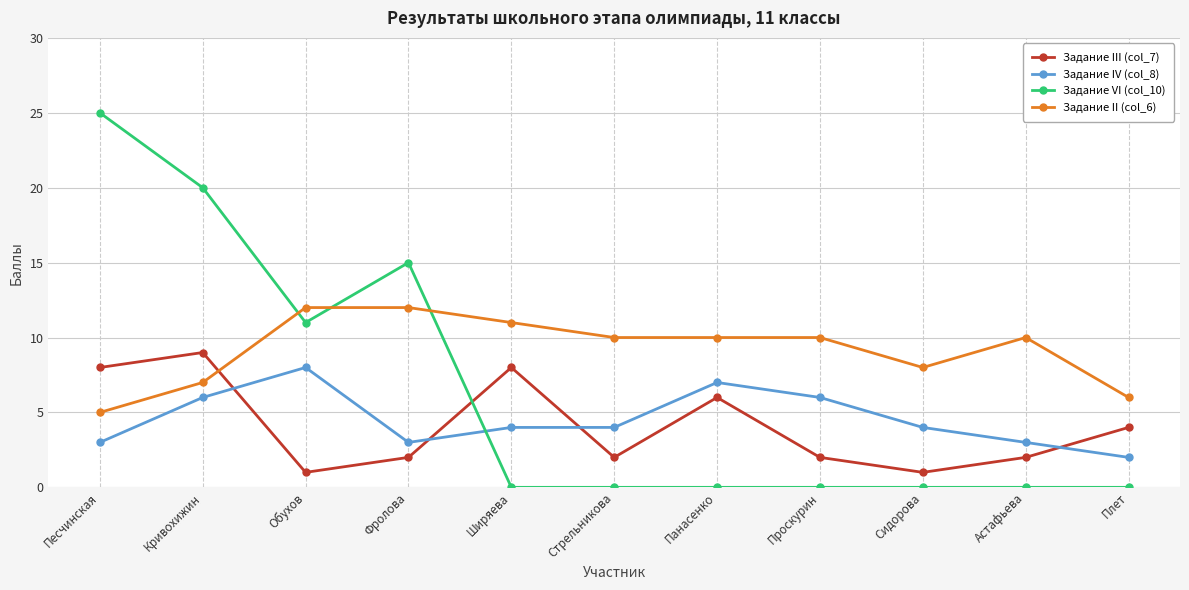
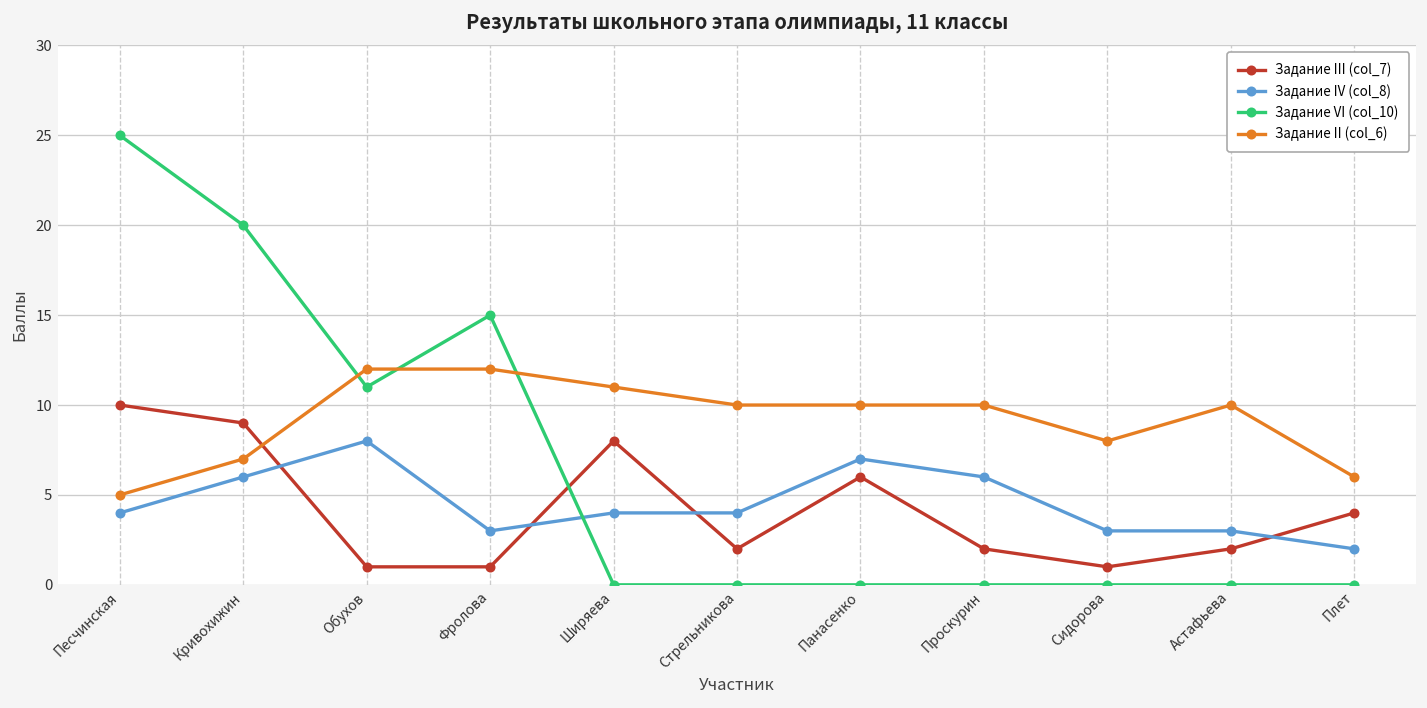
Задание III (col_7), Песчинская: 8 -> 10
Задание IV (col_8), Песчинская: 3 -> 4
Задание III (col_7), Фролова: 2 -> 1
Задание IV (col_8), Сидорова: 4 -> 3
